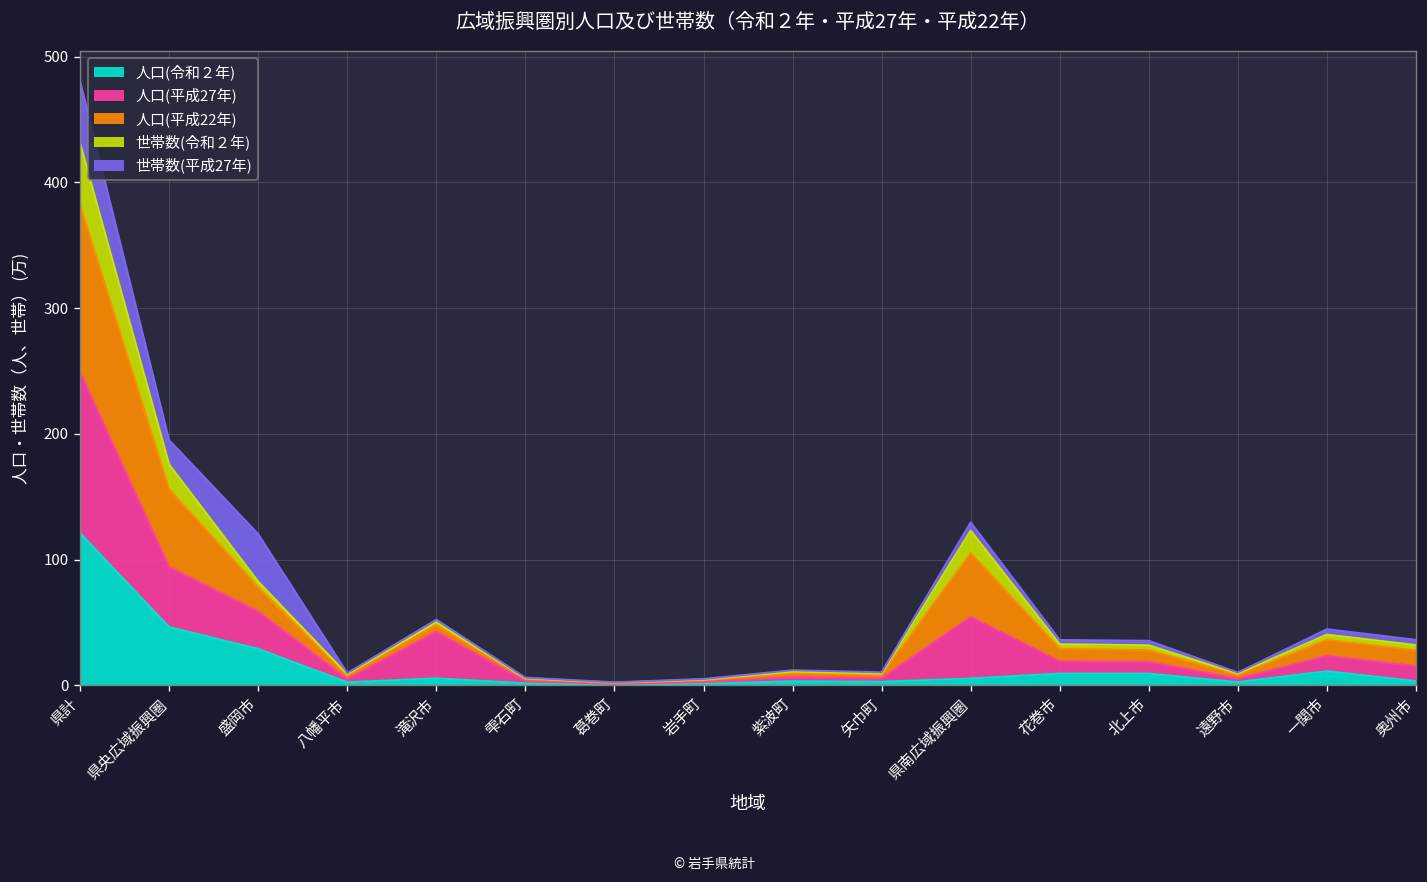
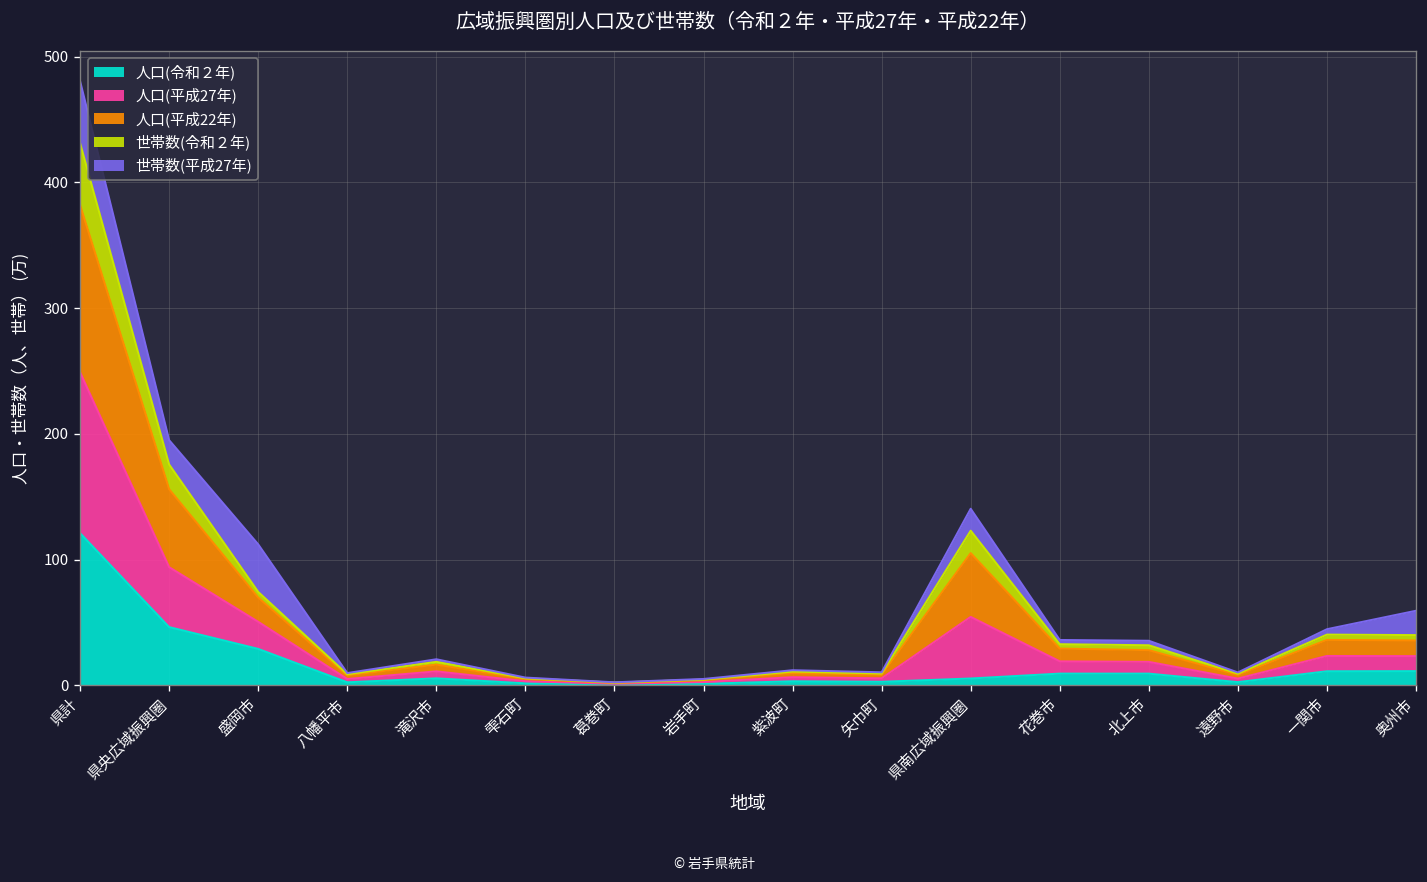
人口(平成27年), 盛岡市: 30 -> 22
人口(平成27年), 滝沢市: 37 -> 6
世帯数(平成27年), 県南広域振興圏: 7 -> 17
人口(令和２年), 奥州市: 3 -> 11
世帯数(平成27年), 奥州市: 4 -> 19
